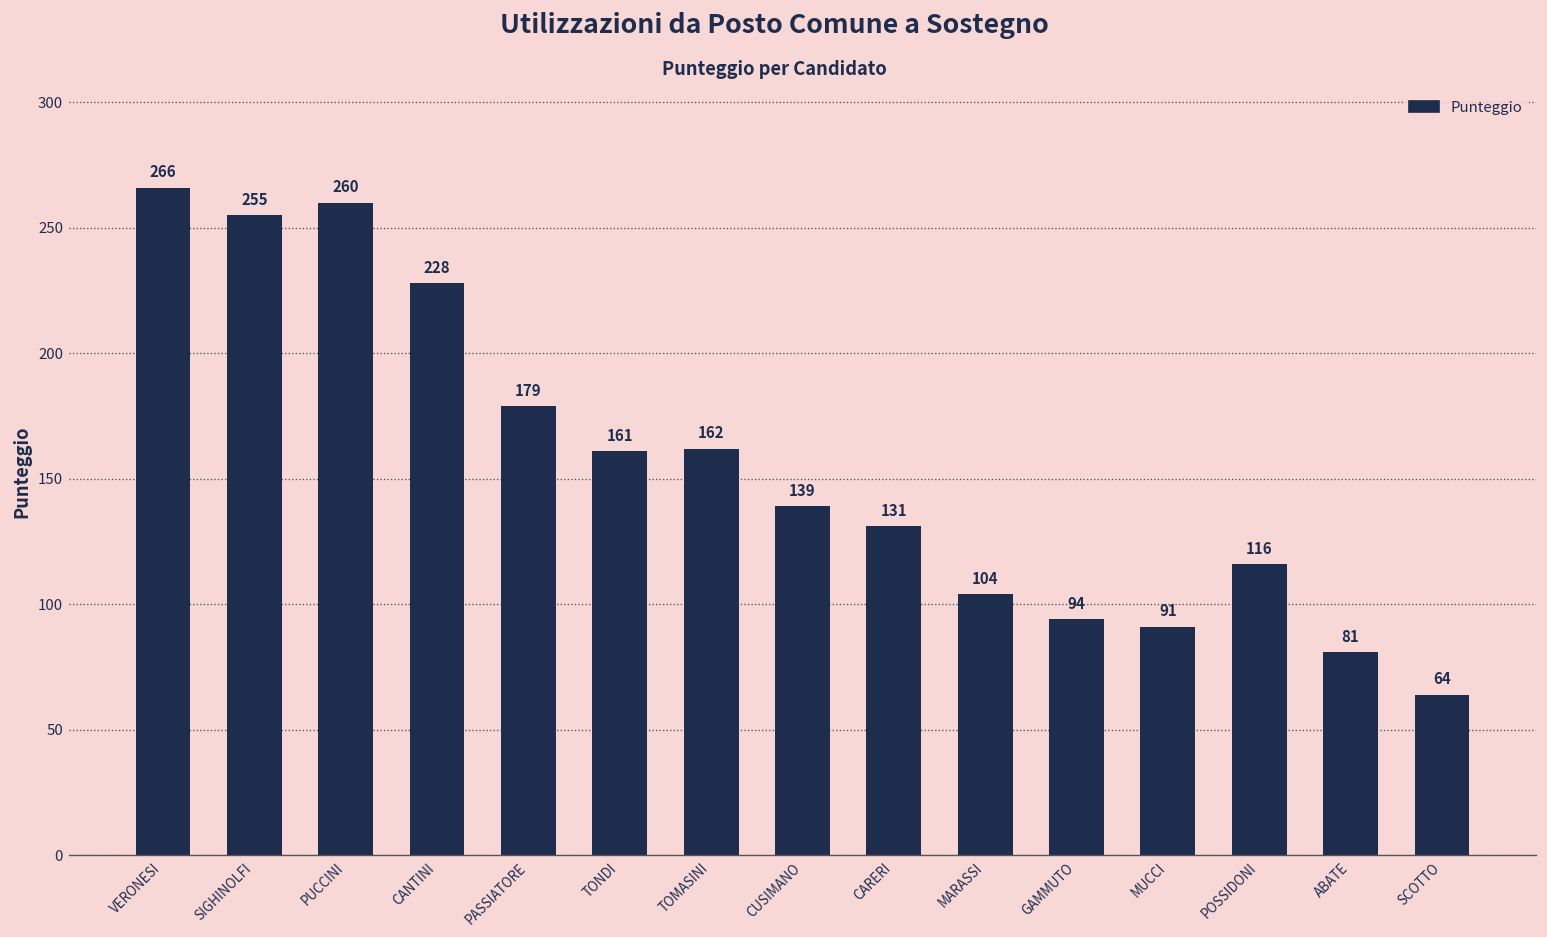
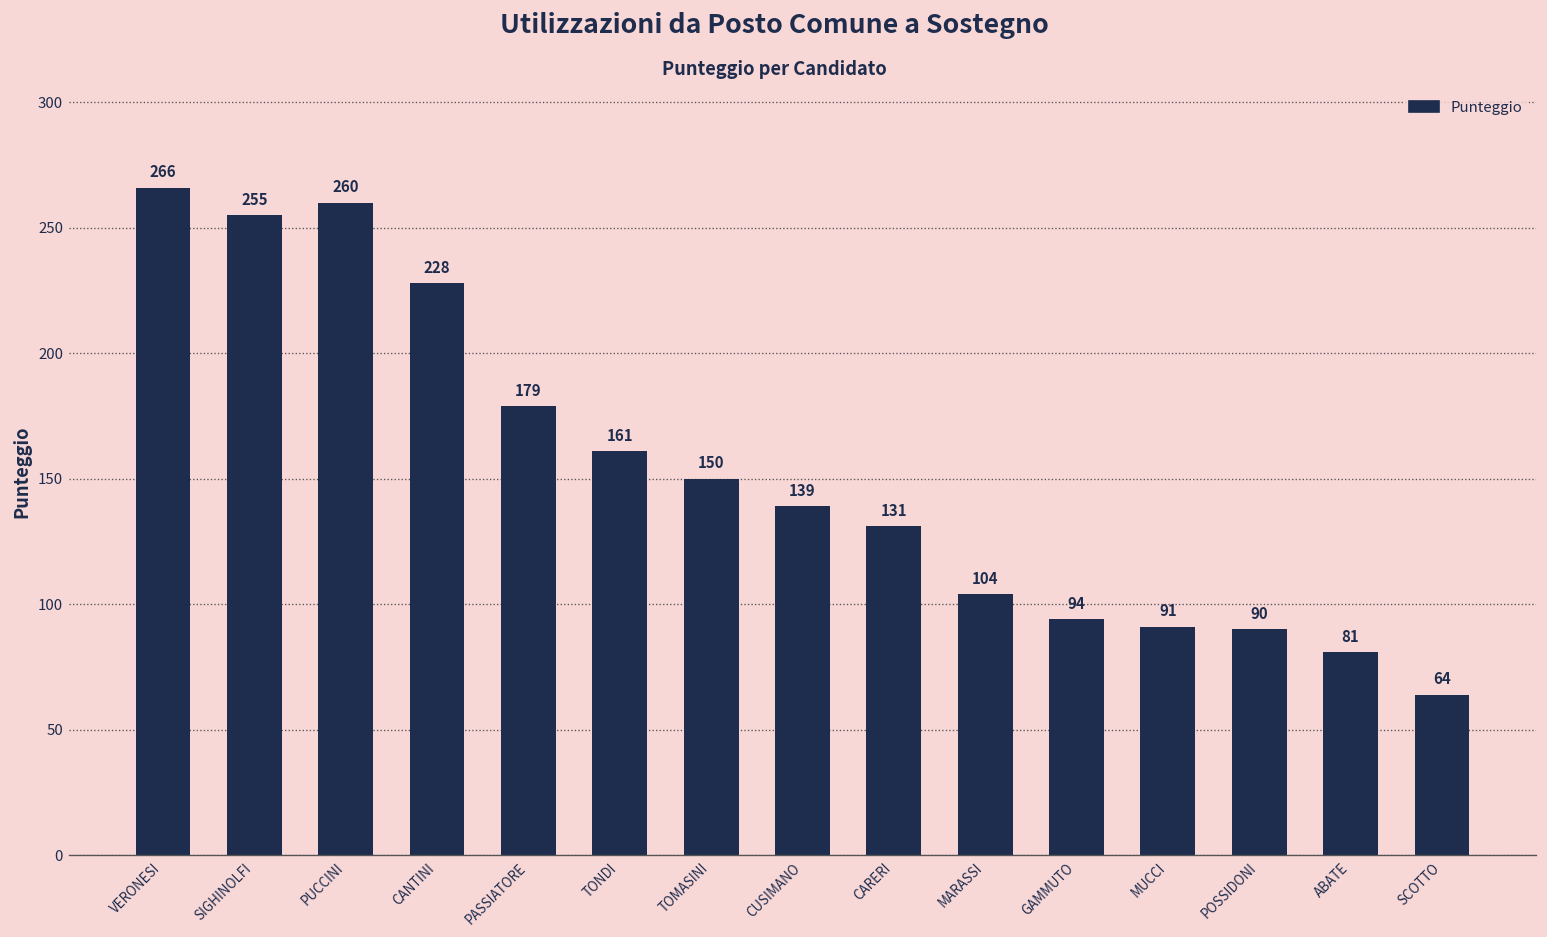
TOMASINI: 162 -> 150
POSSIDONI: 116 -> 90
